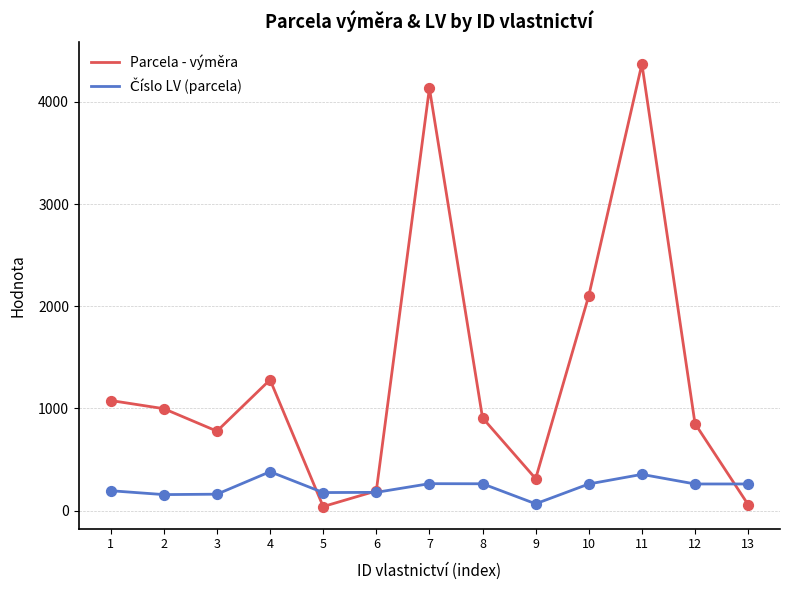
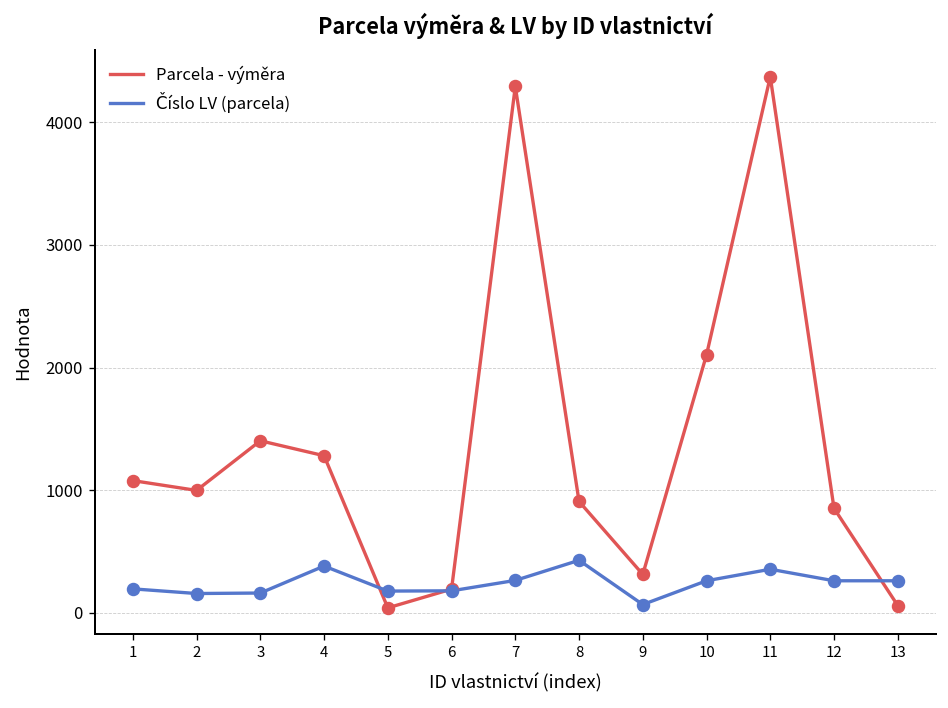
Parcela - výměra, 3: 780 -> 1400
Parcela - výměra, 7: 4140 -> 4290
Číslo LV (parcela), 8: 260 -> 430
